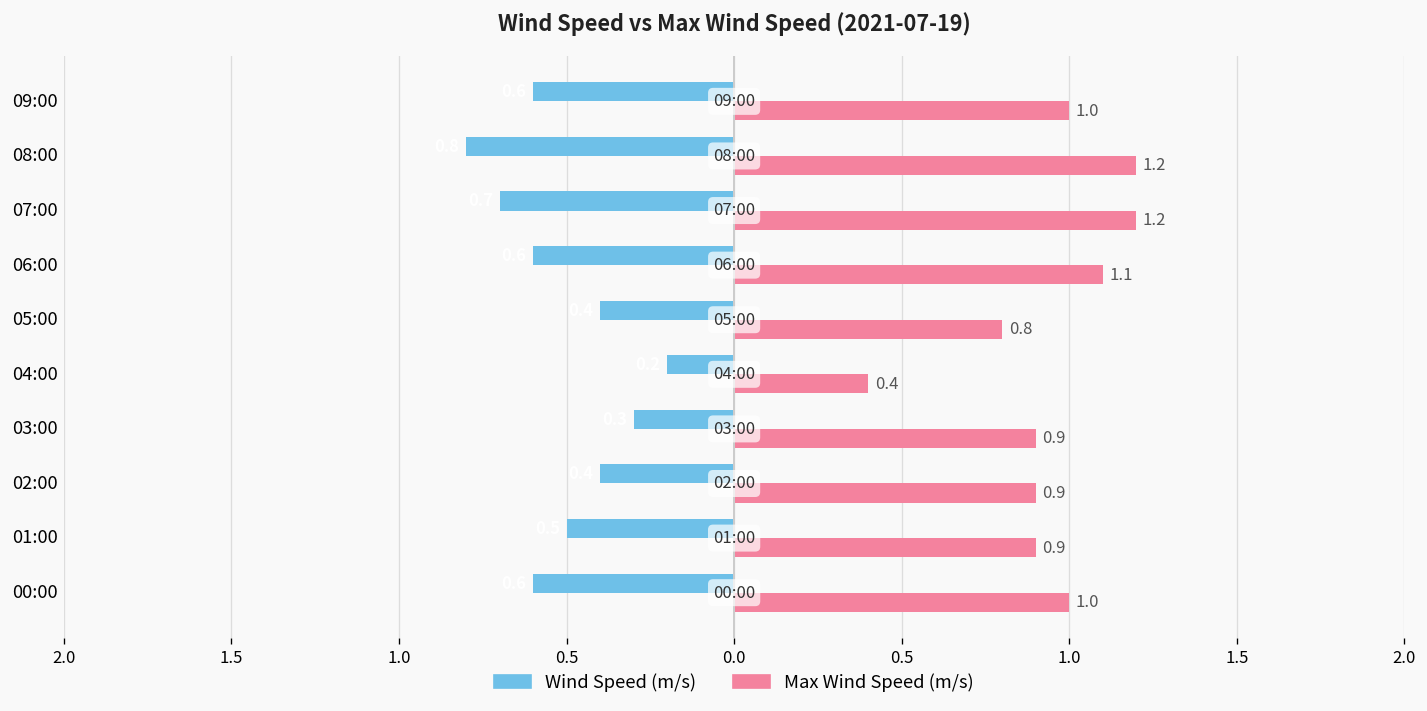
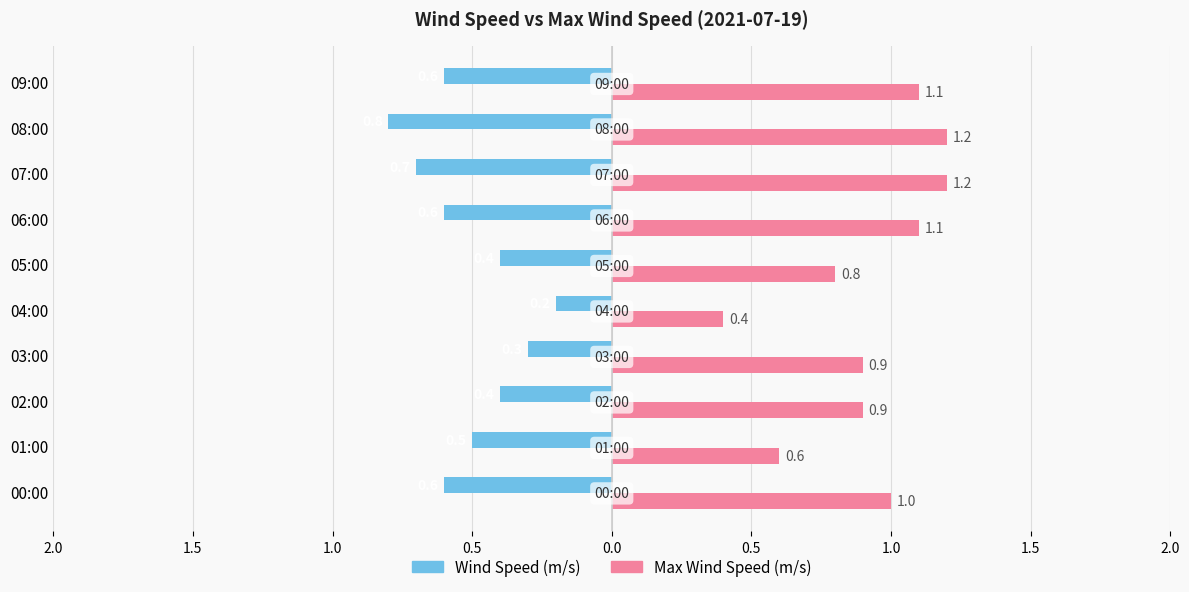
Max Wind Speed (m/s), 09:00: 1.0 -> 1.1
Max Wind Speed (m/s), 01:00: 0.9 -> 0.6
